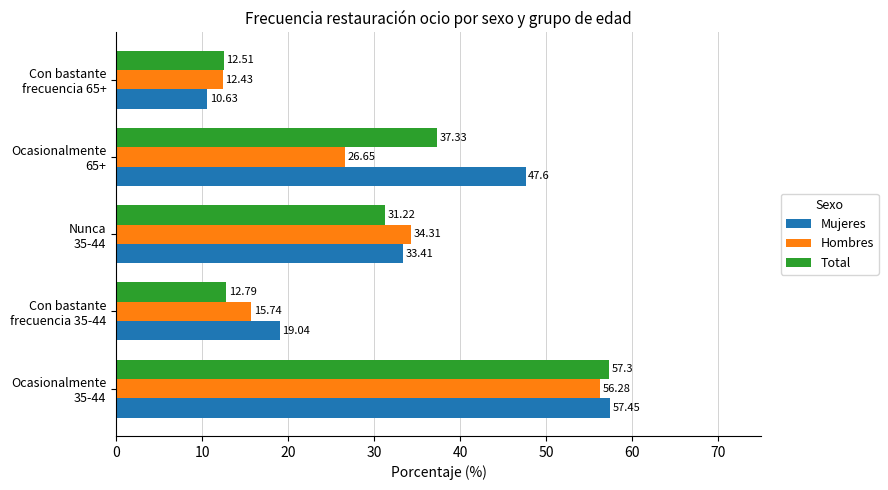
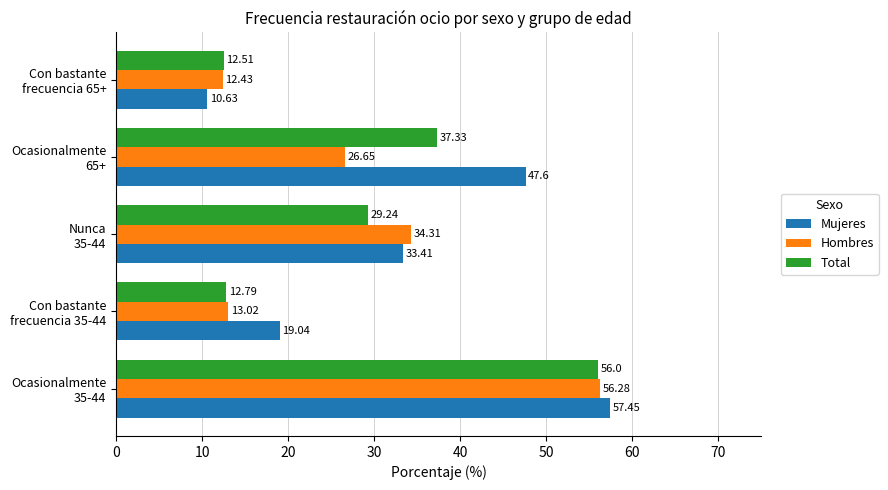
Total, Nunca 35-44: 31.22 -> 29.24
Hombres, Con bastante frecuencia 35-44: 15.74 -> 13.02
Total, Ocasionalmente 35-44: 57.3 -> 56.0
